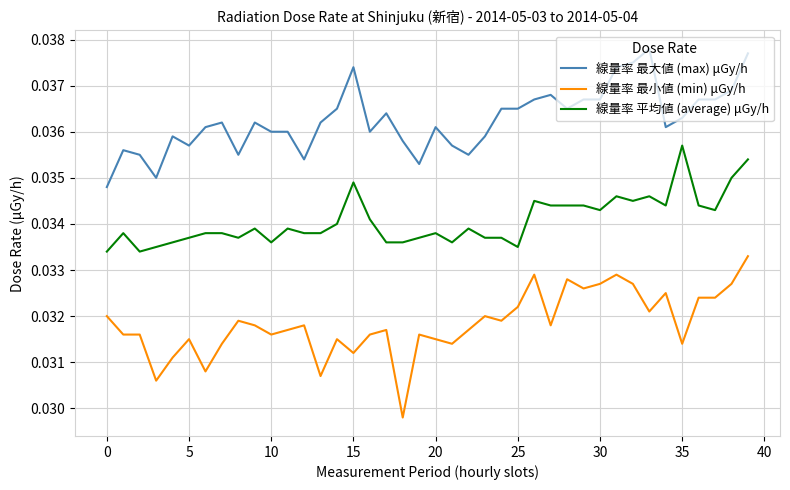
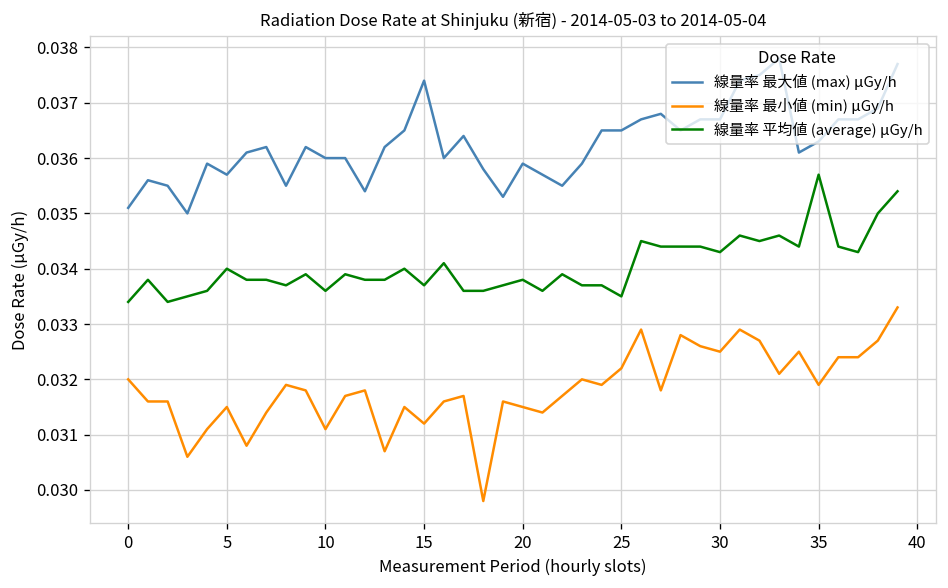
線量率 最大値 (max) μGy/h, 0: 0.0348 -> 0.0351
線量率 平均値 (average) μGy/h, 5: 0.0337 -> 0.0340
線量率 最小値 (min) μGy/h, 10: 0.0316 -> 0.0311
線量率 平均値 (average) μGy/h, 15: 0.0349 -> 0.0337
線量率 最大値 (max) μGy/h, 20: 0.0361 -> 0.0359
線量率 最小値 (min) μGy/h, 30: 0.0327 -> 0.0325
線量率 最小値 (min) μGy/h, 35: 0.0314 -> 0.0319
